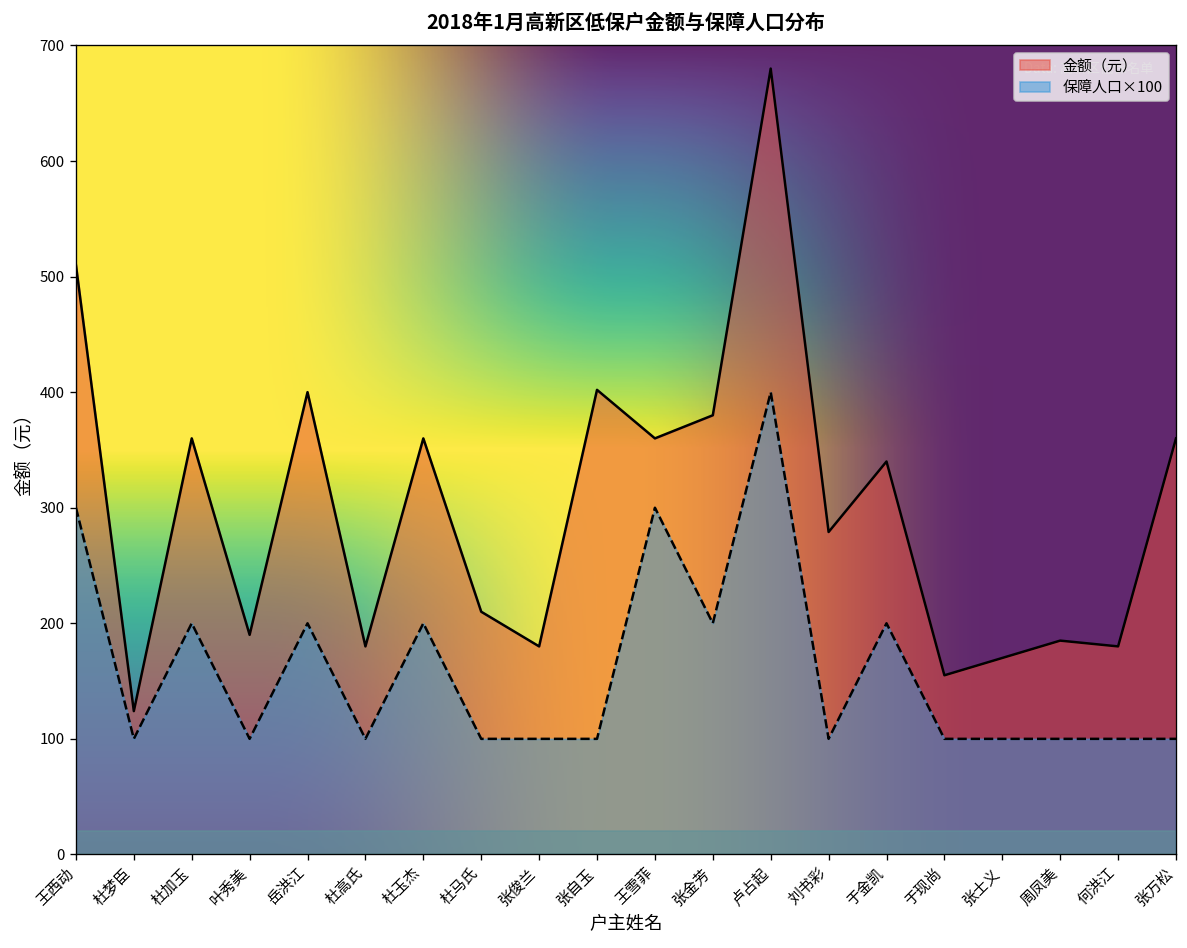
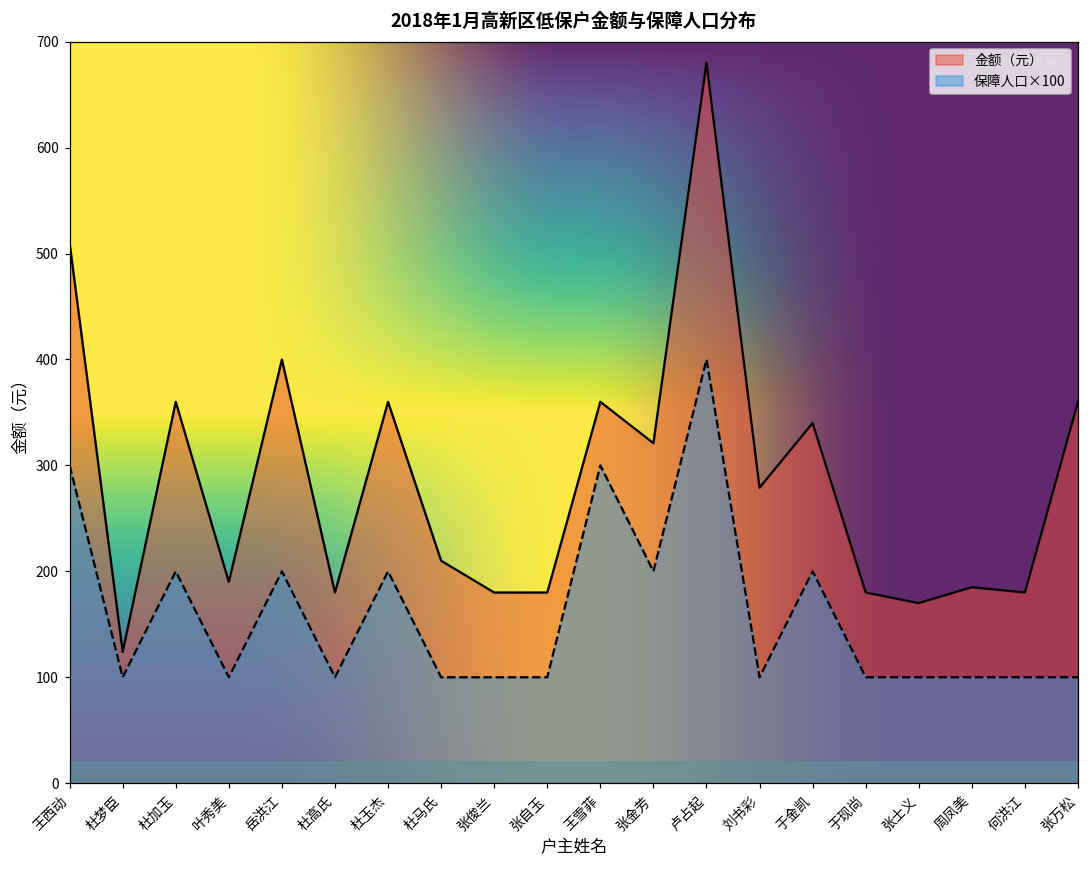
金额（元）, 张自玉: 400 -> 180
金额（元）, 张金芳: 380 -> 320
金额（元）, 于现尚: 160 -> 180
